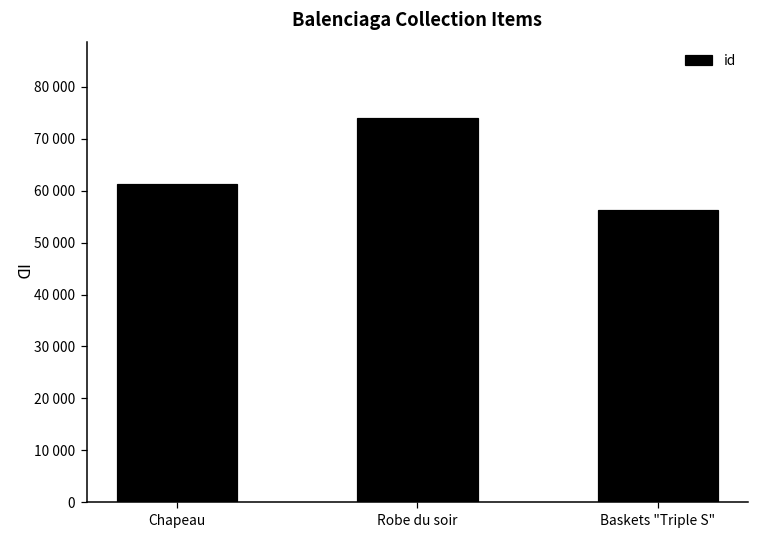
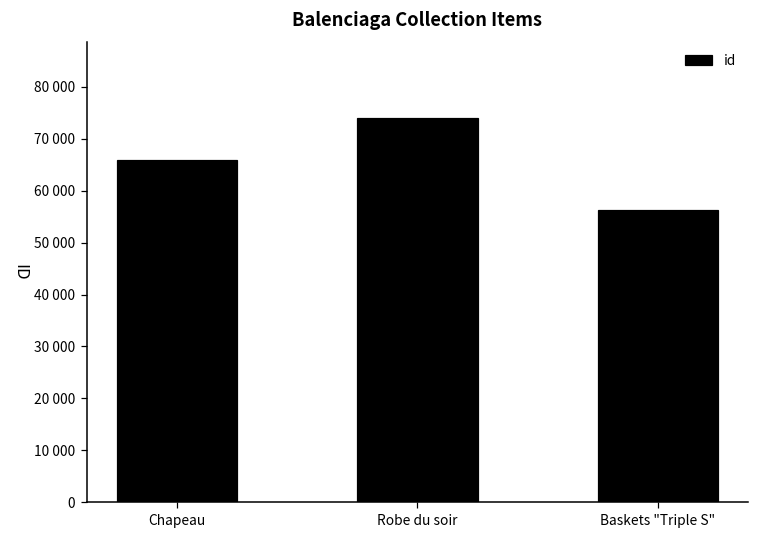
Chapeau: 61000 -> 66000
